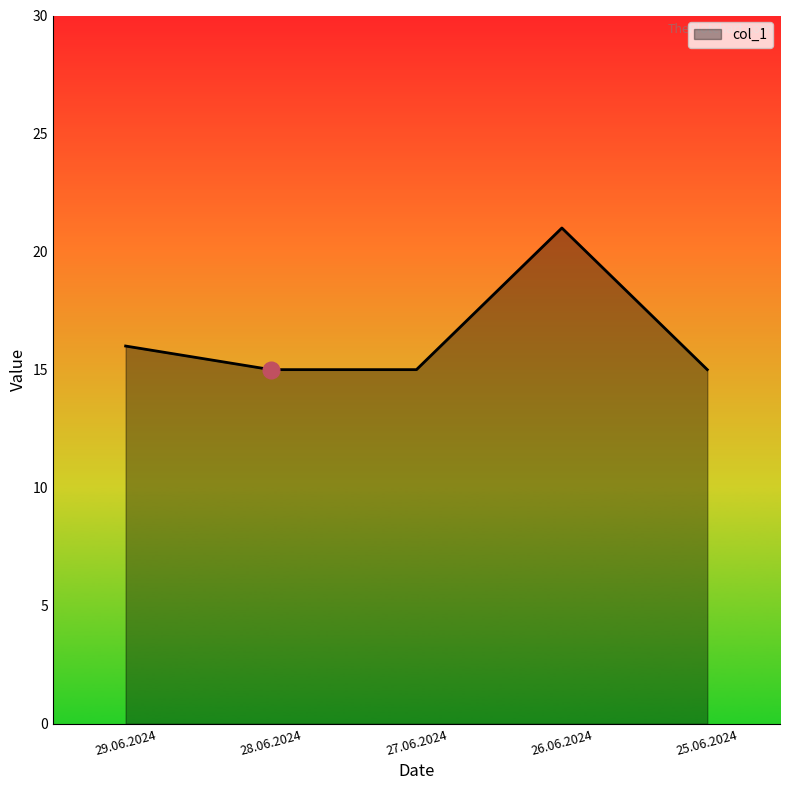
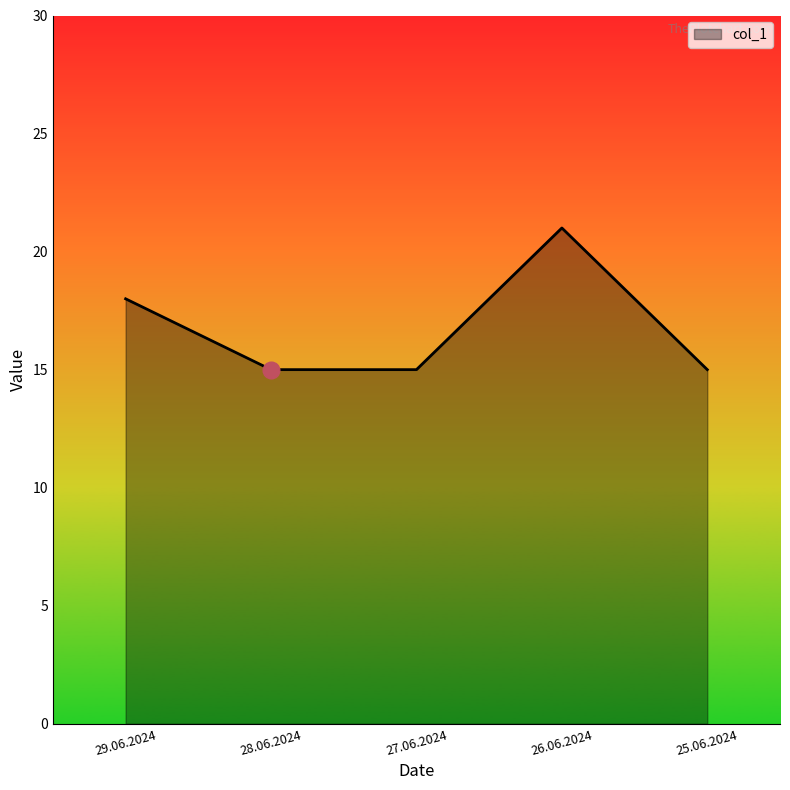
col_1, 29.06.2024: 16 -> 18
